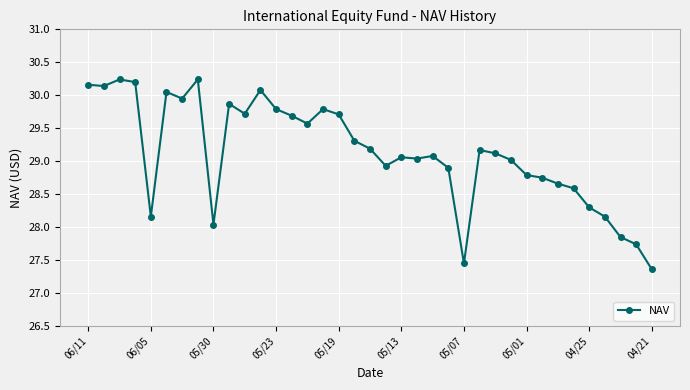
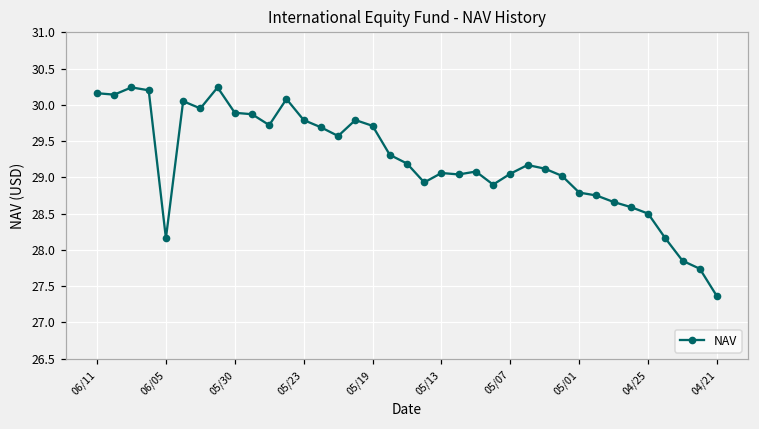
05/30: 28.0 -> 29.9
05/07: 27.5 -> 29.1
04/25: 28.3 -> 28.5
